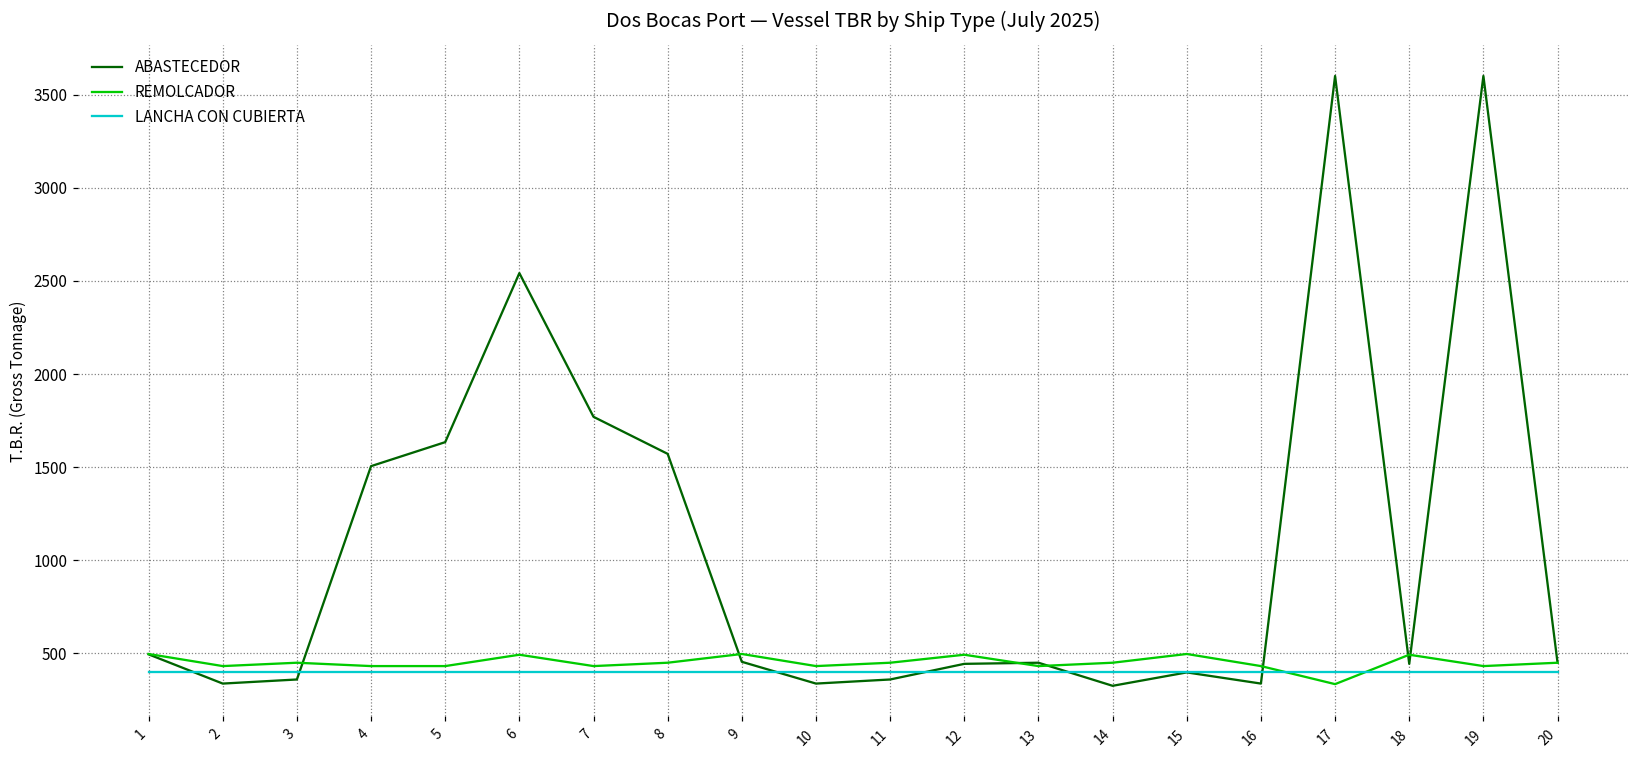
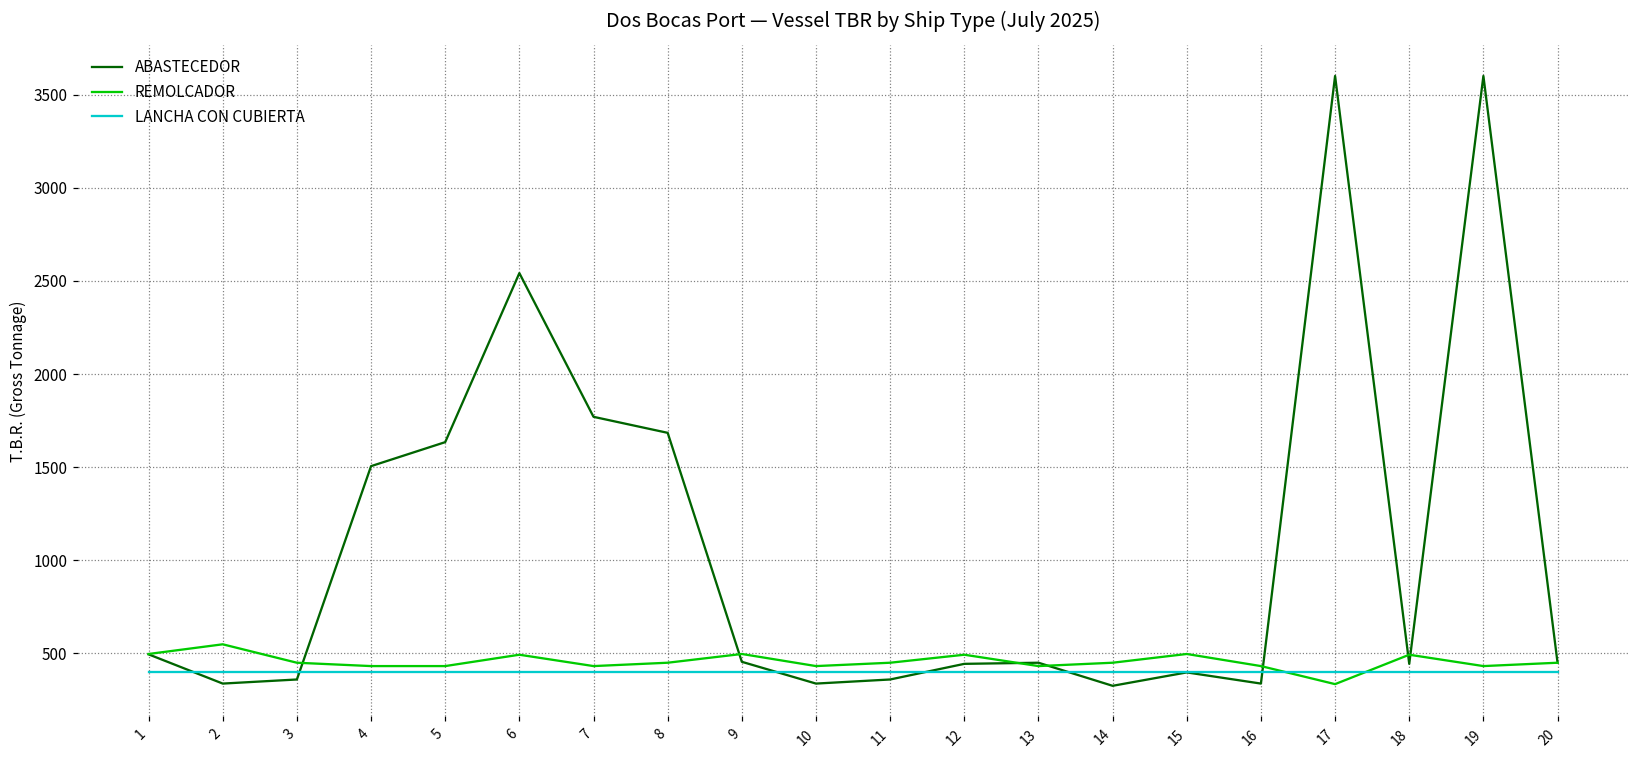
REMOLCADOR, 2: 430 -> 550
ABASTECEDOR, 8: 1570 -> 1680
